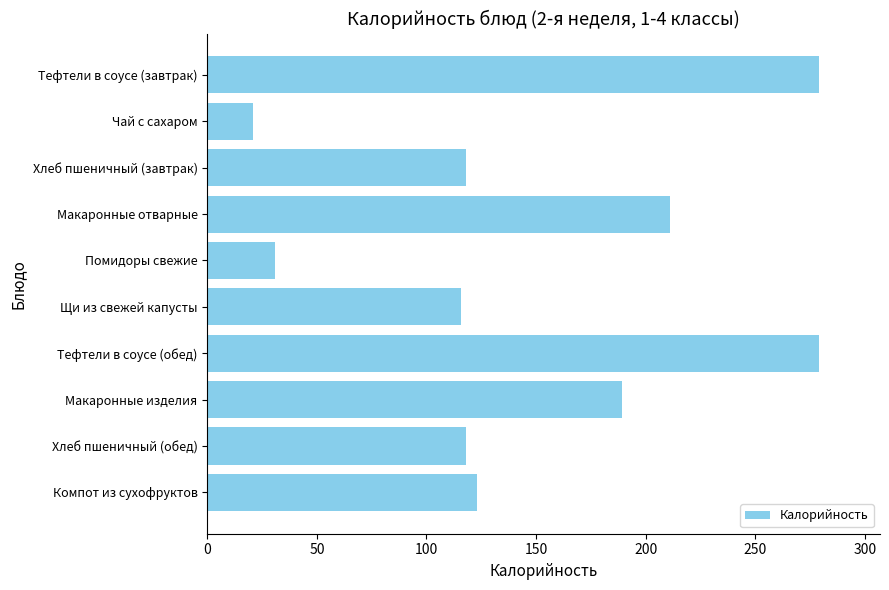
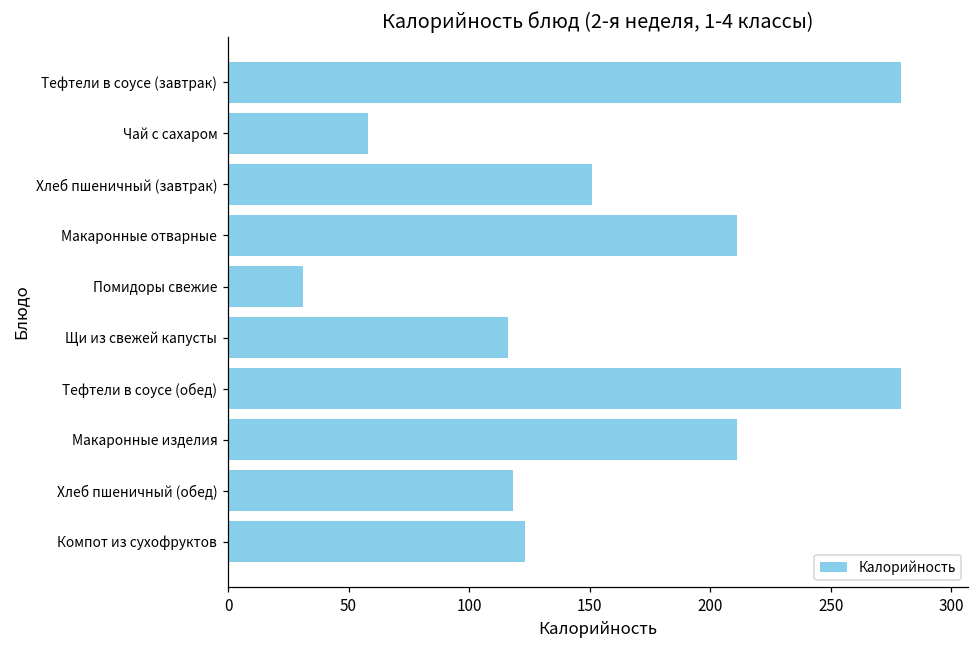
Чай с сахаром: 21 -> 58
Хлеб пшеничный (завтрак): 118 -> 151
Макаронные изделия: 189 -> 211
